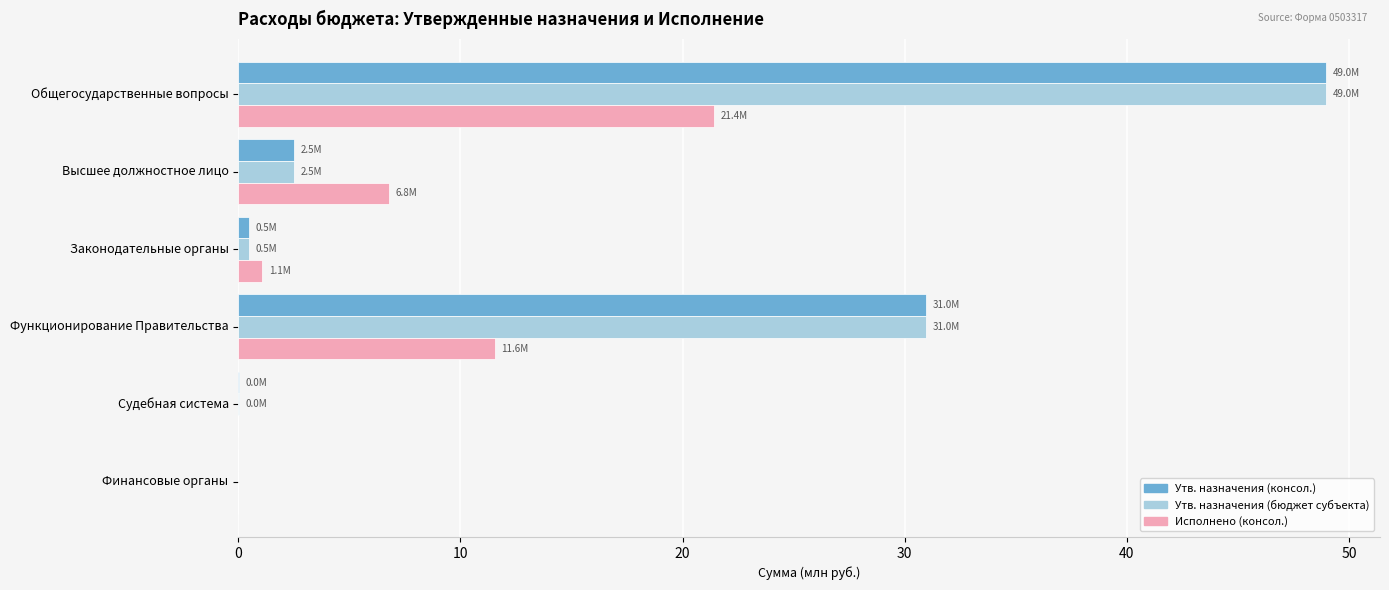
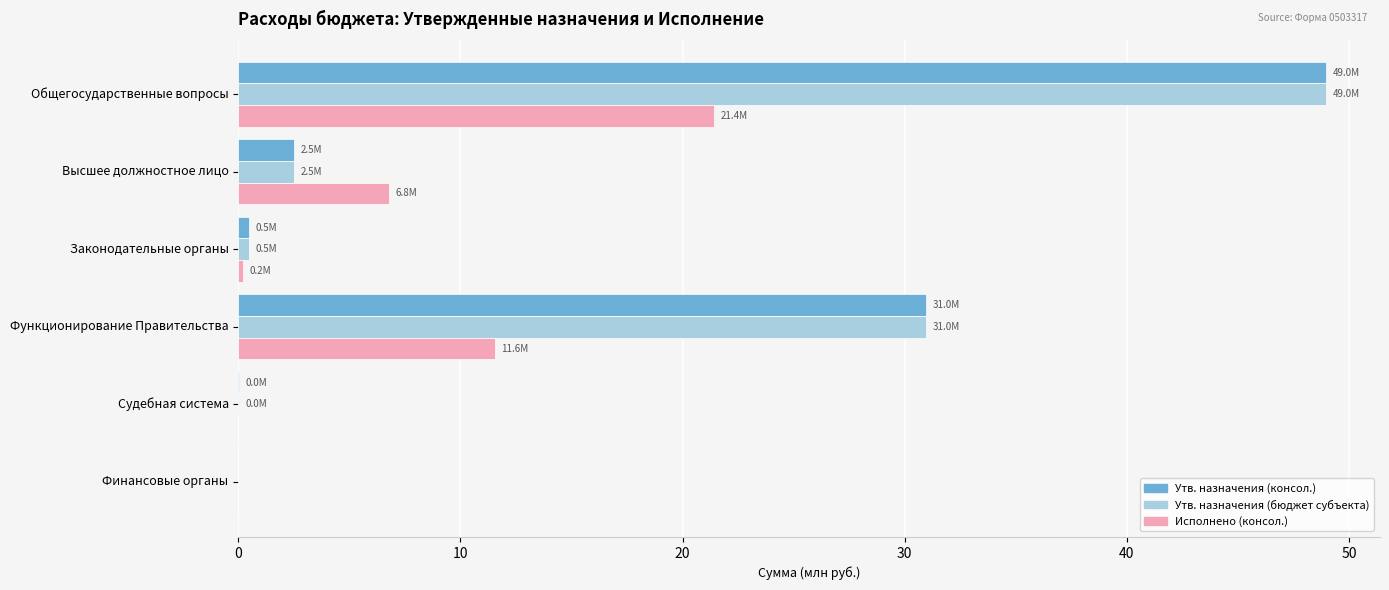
Исполнено (консол.), Законодательные органы: 1.1M -> 0.2M
